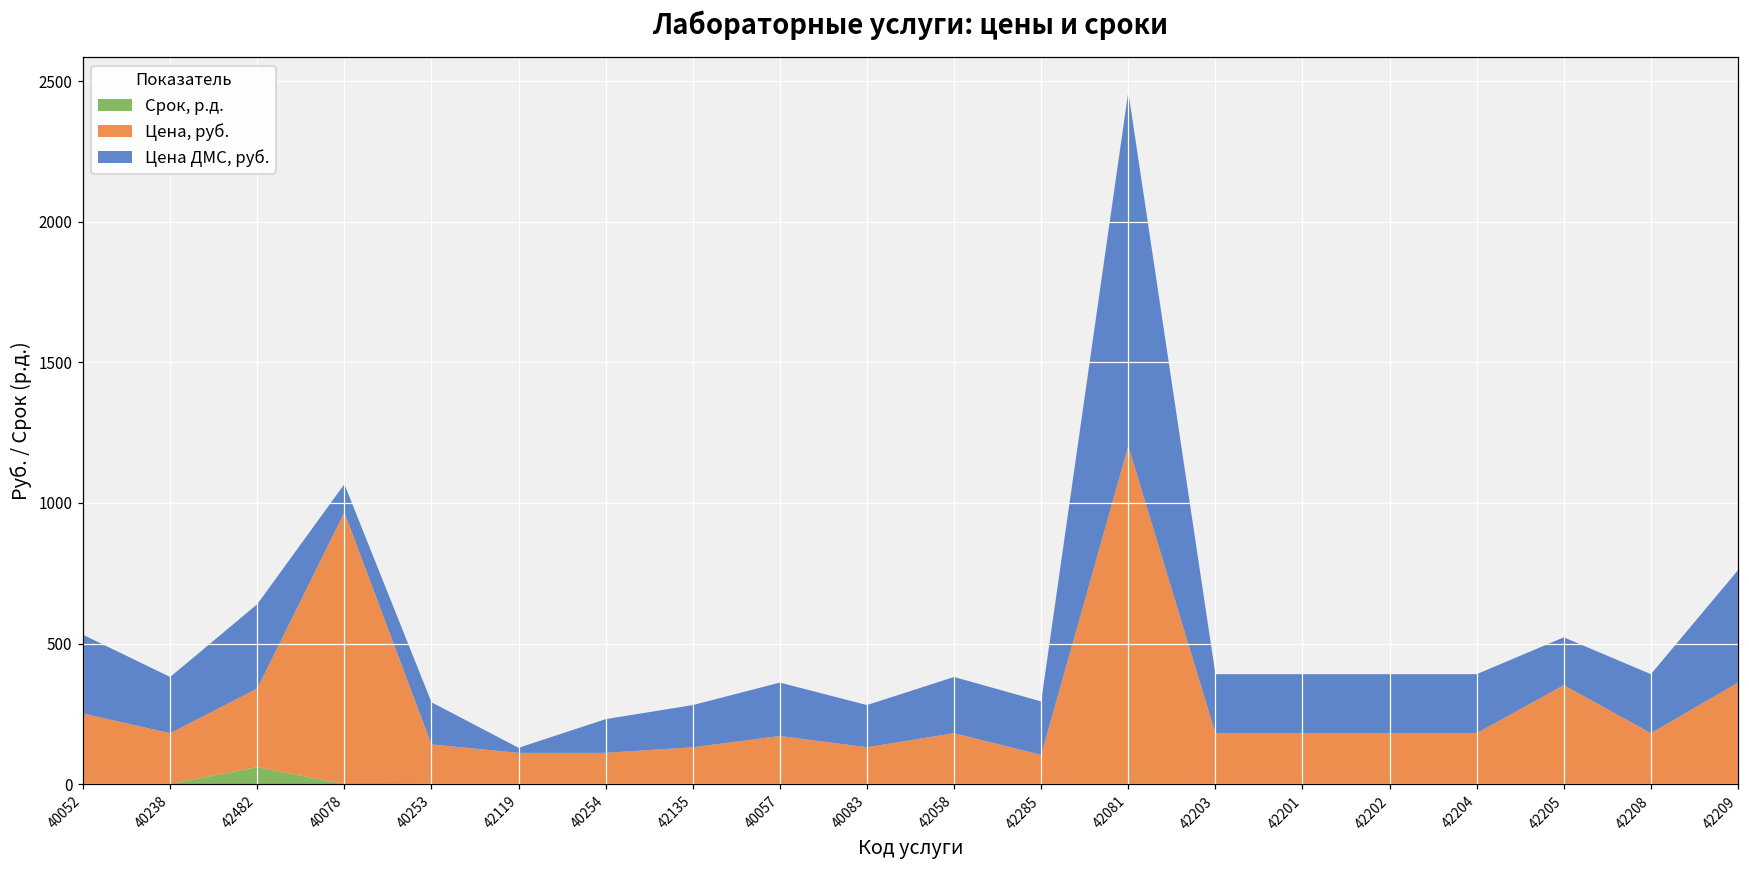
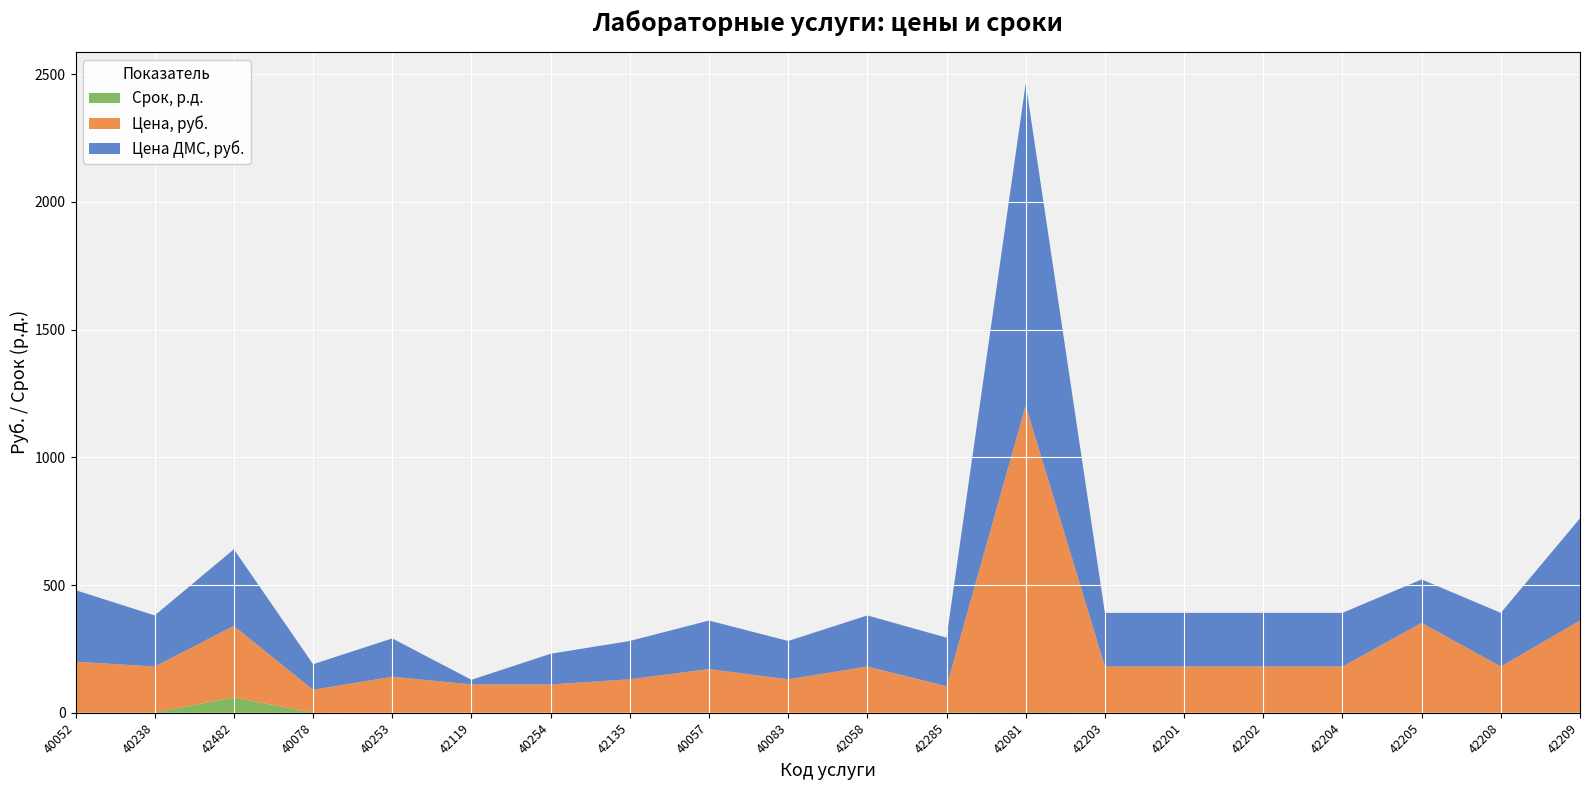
Цена, руб., 40052: 250 -> 200
Цена, руб., 40078: 970 -> 90
